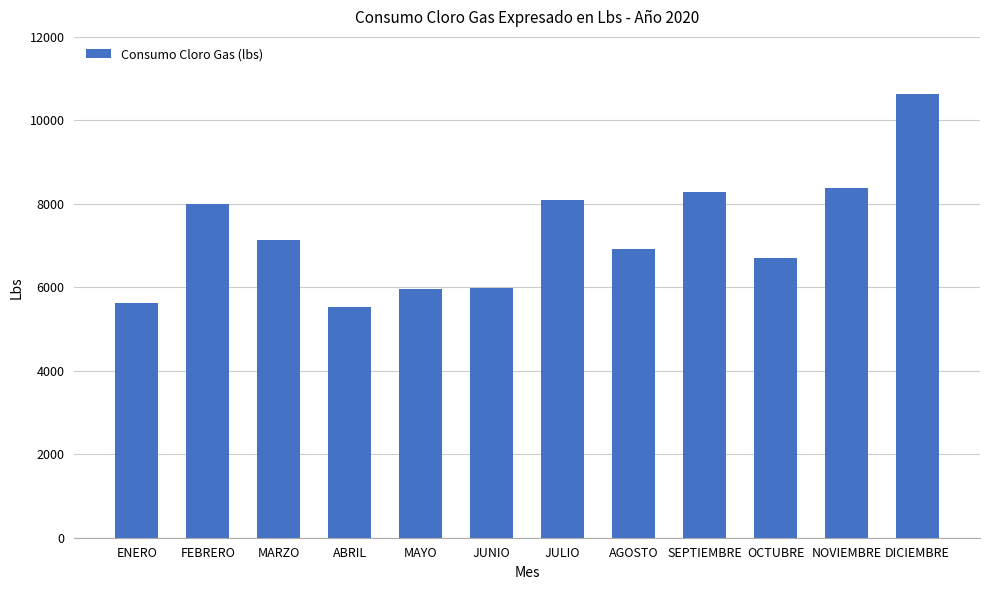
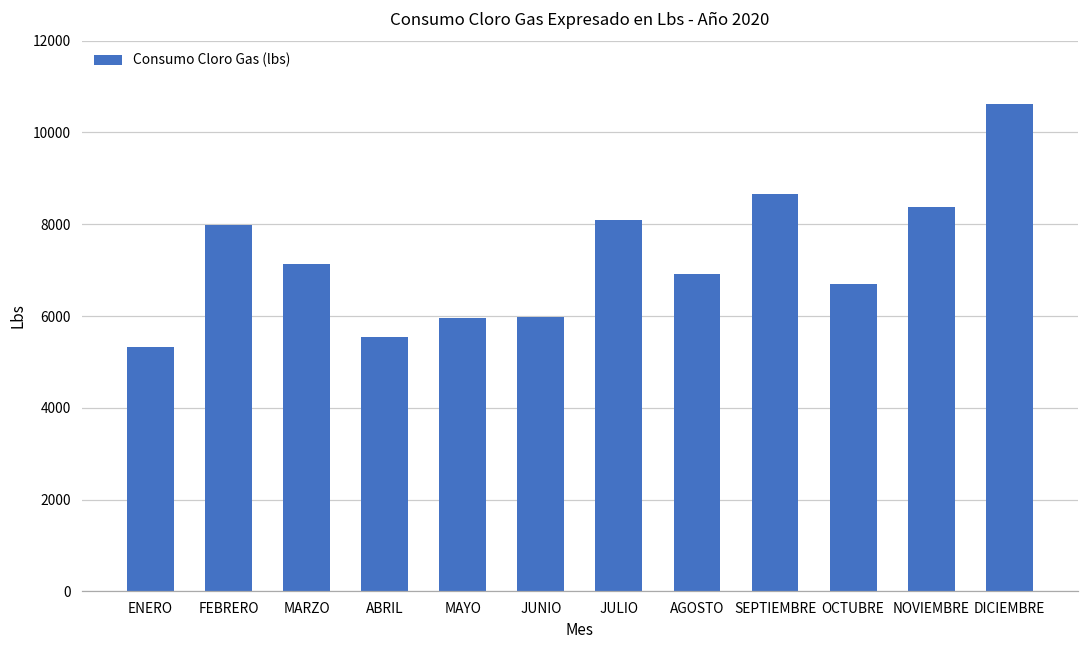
ENERO: 5600 -> 5300
SEPTIEMBRE: 8300 -> 8700
